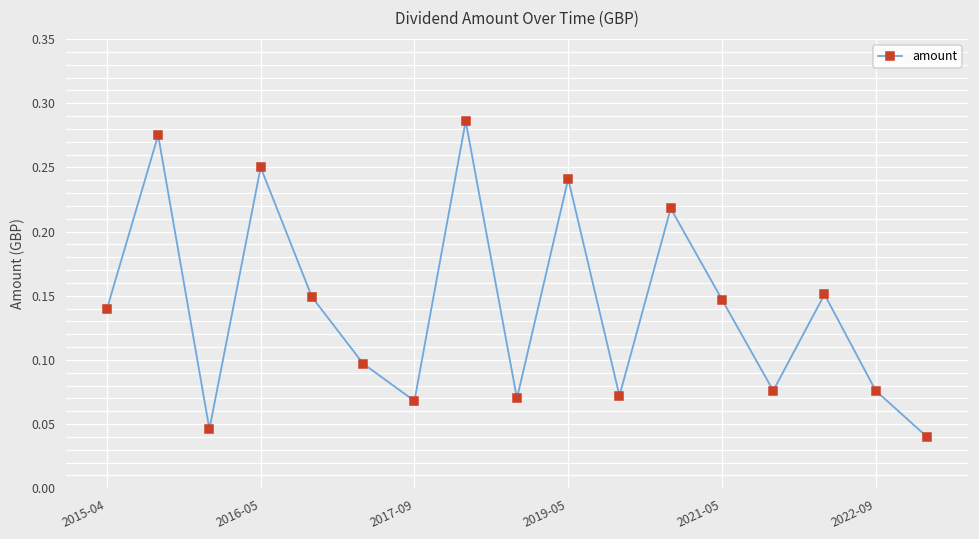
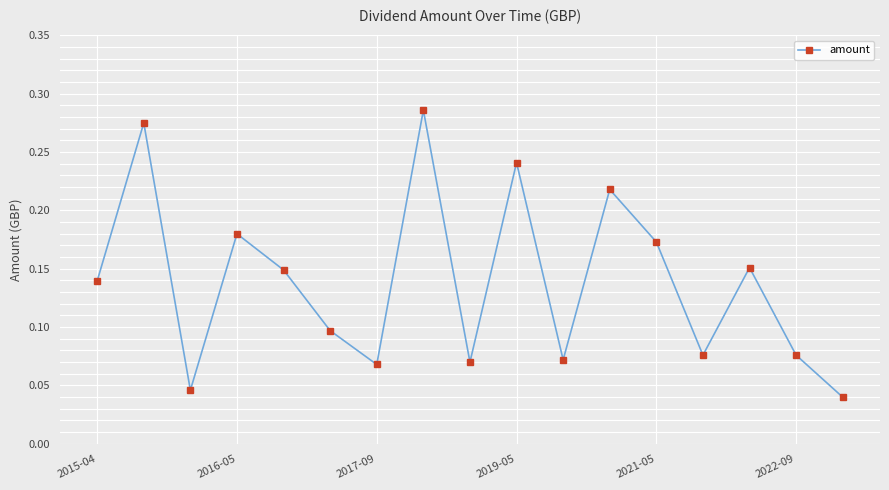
2016-05: 0.25 -> 0.18
2021-05: 0.147 -> 0.173
